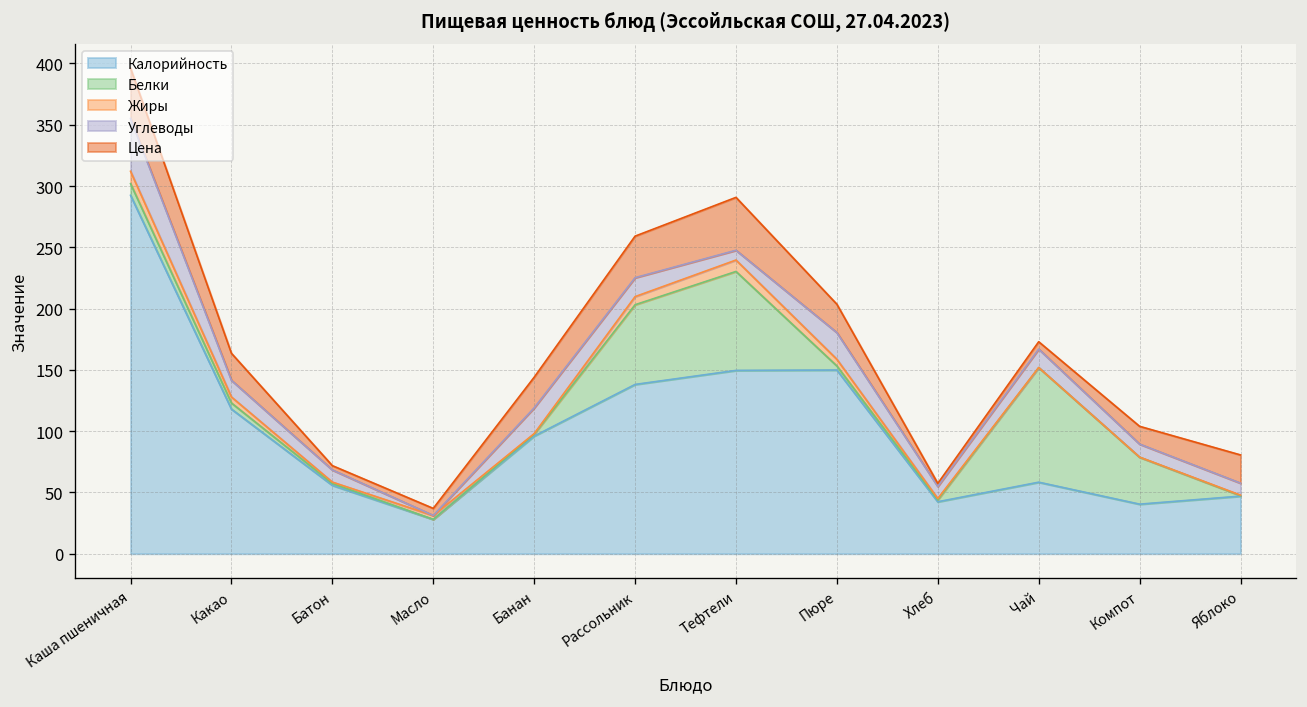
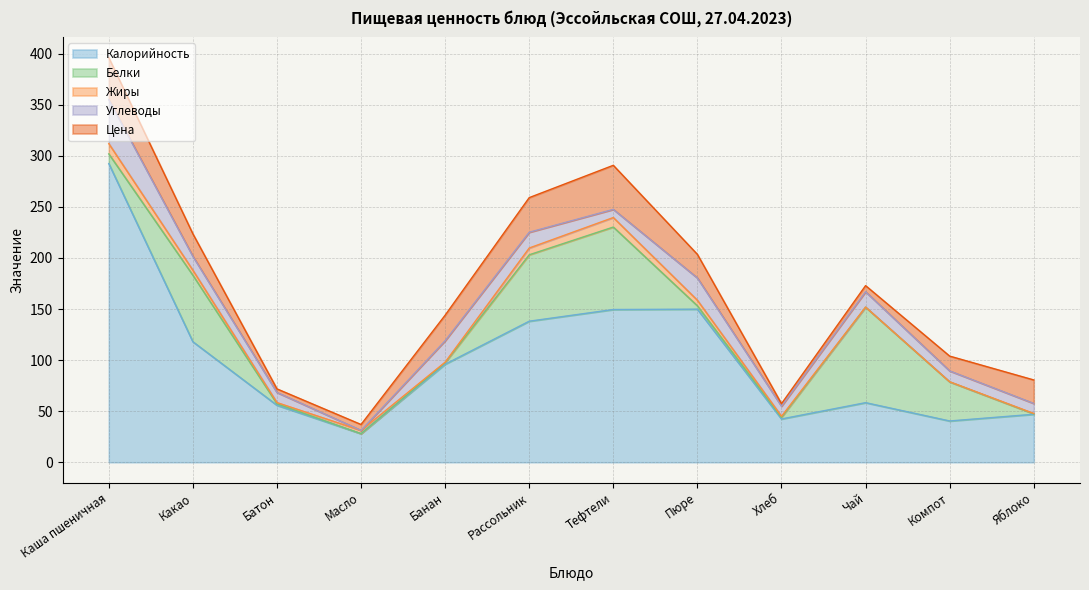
Белки, Какао: 5 -> 65
